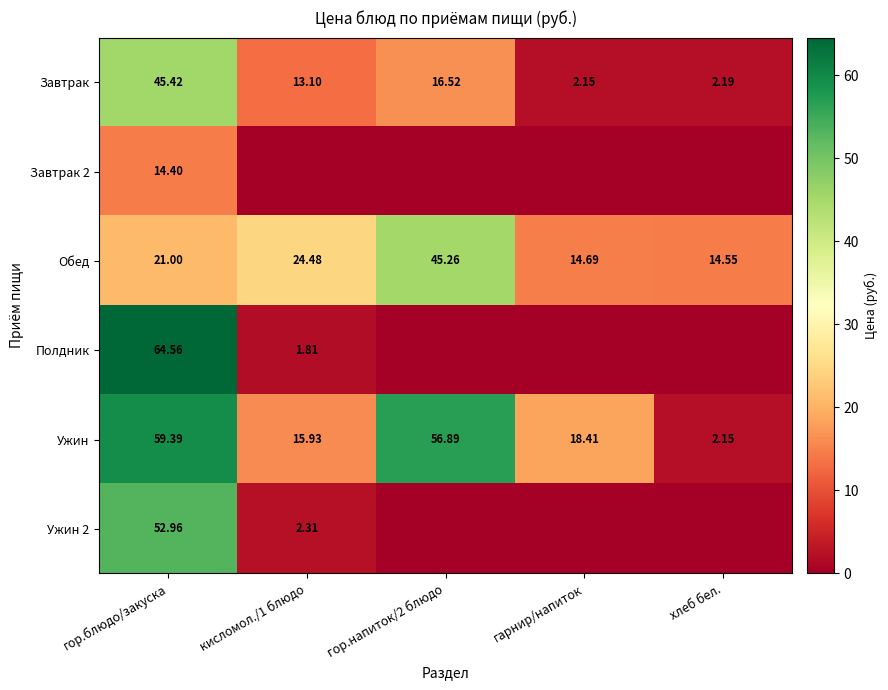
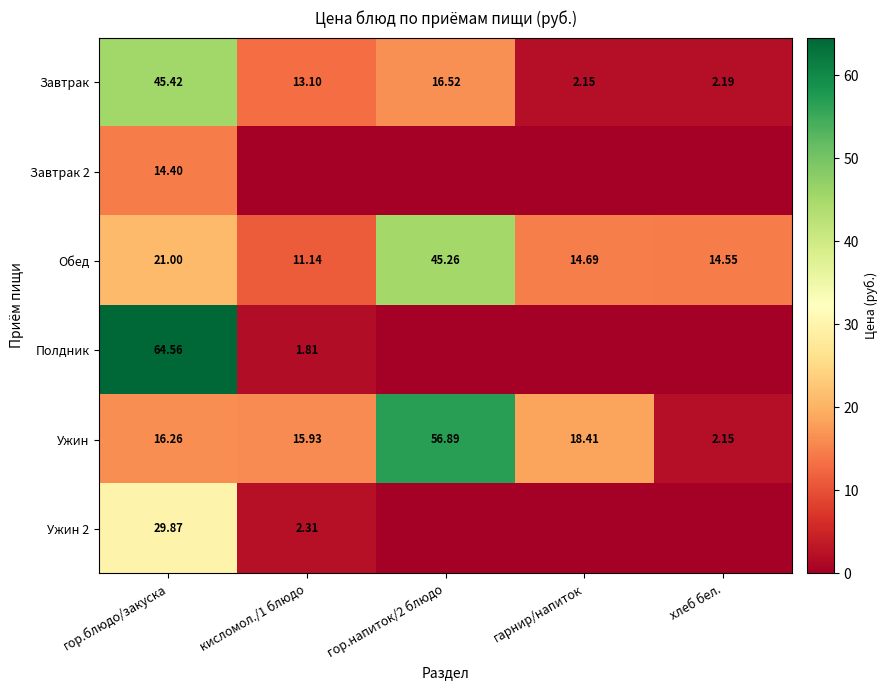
Обед, кисломол./1 блюдо: 24.48 -> 11.14
Ужин, гор.блюдо/закуска: 59.39 -> 16.26
Ужин 2, гор.блюдо/закуска: 52.96 -> 29.87
